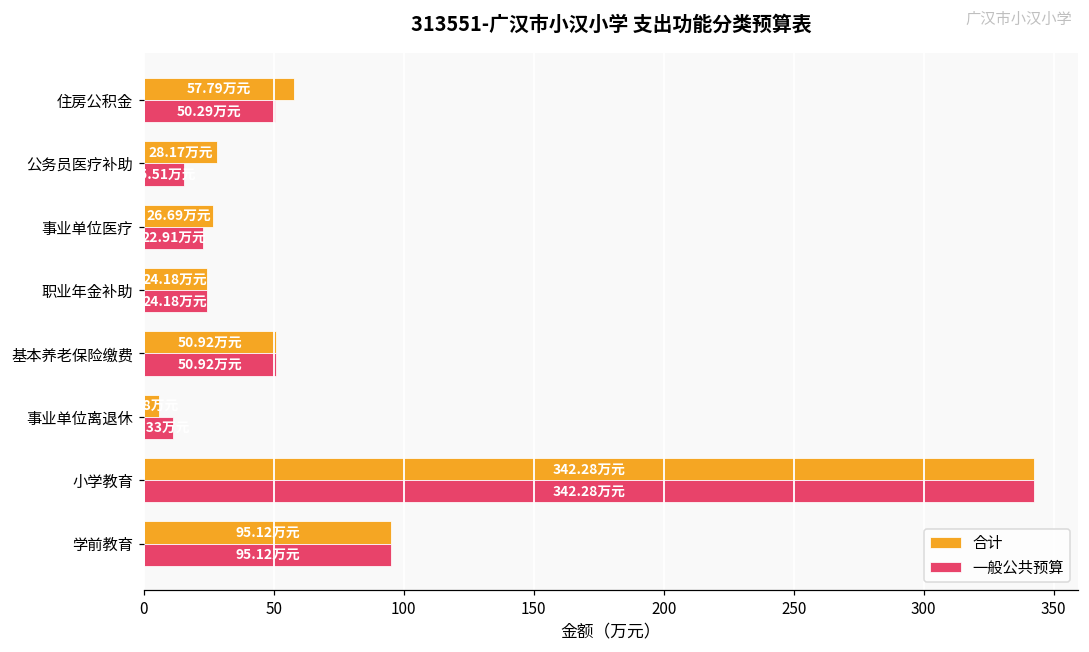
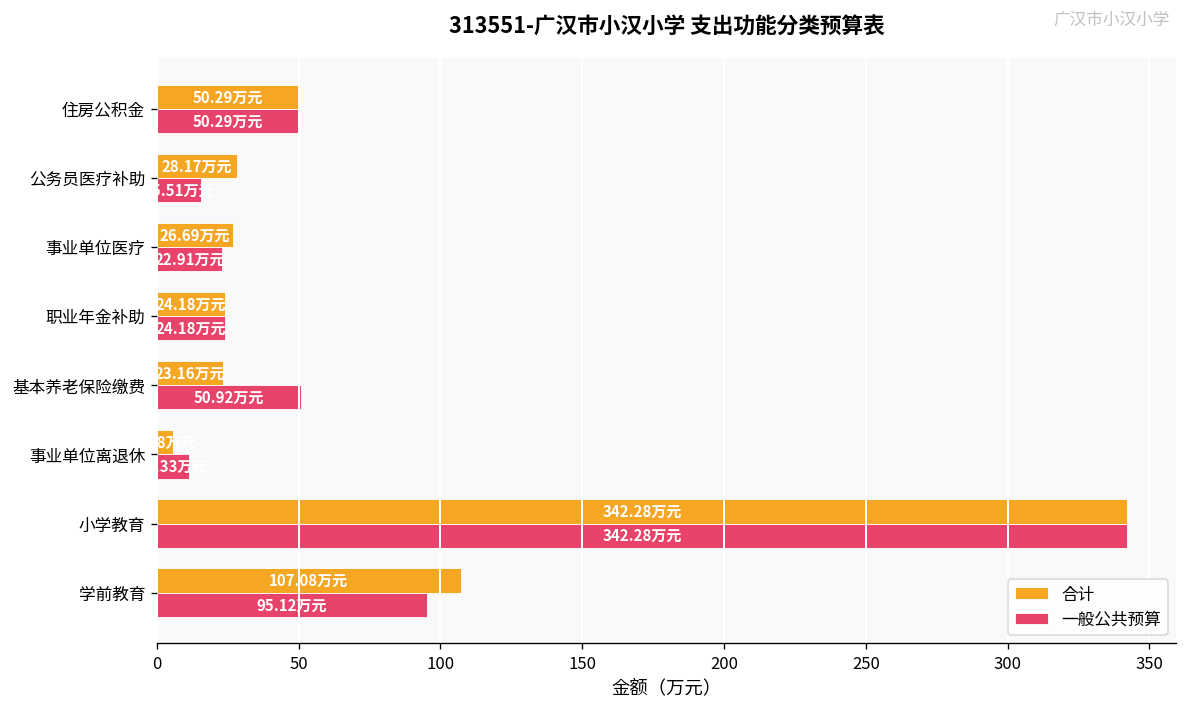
合计, 住房公积金: 57.79 -> 50.29
合计, 基本养老保险缴费: 50.92 -> 23.16
合计, 学前教育: 95.12 -> 107.08
